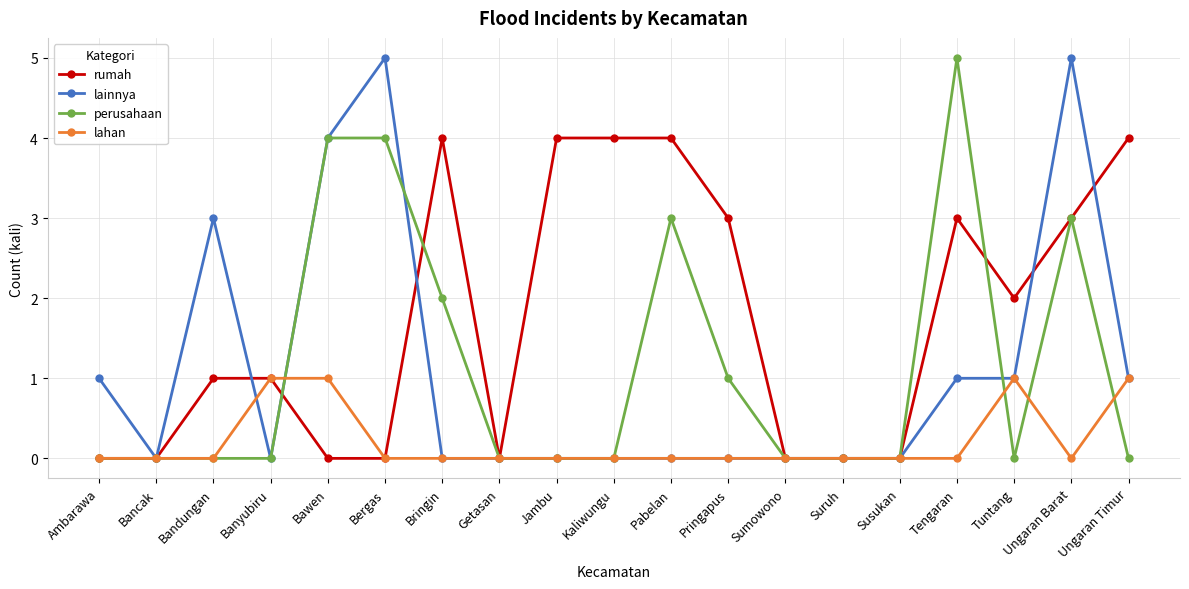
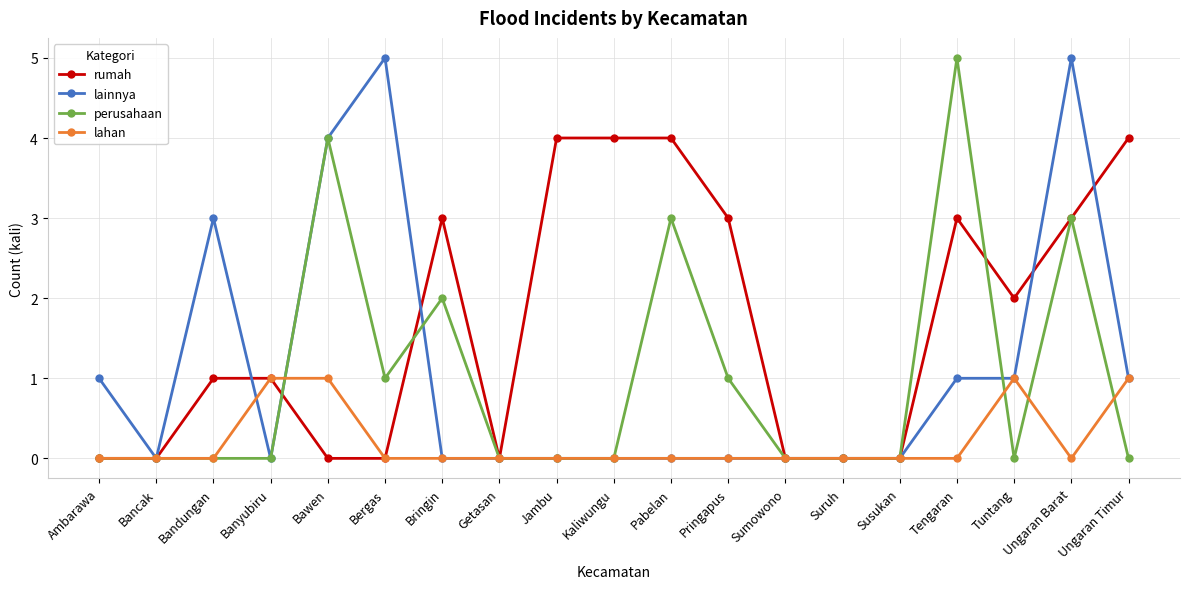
perusahaan, Bergas: 4 -> 1
rumah, Bringin: 4 -> 3
